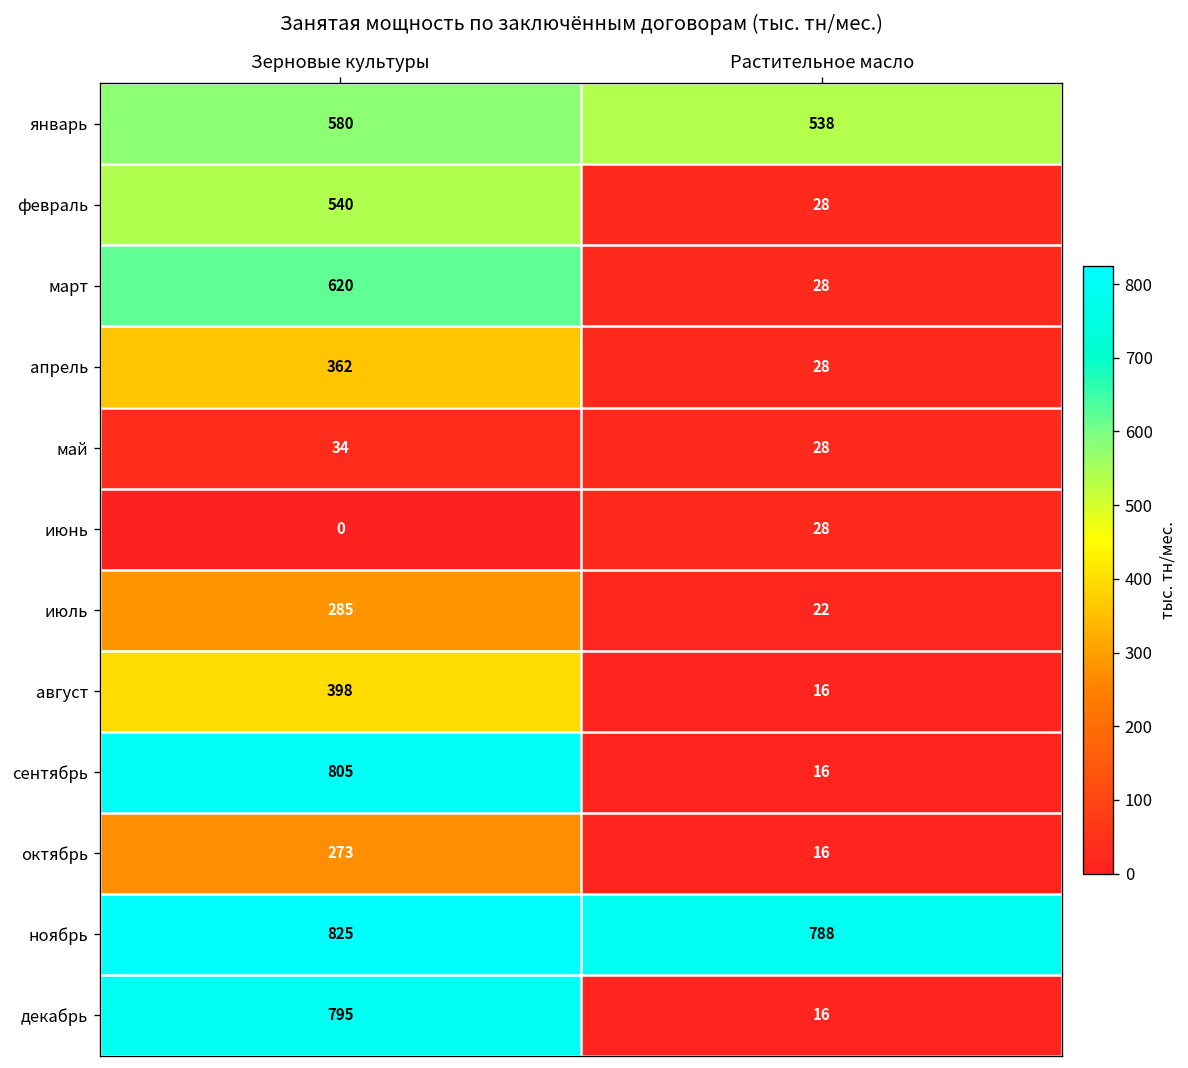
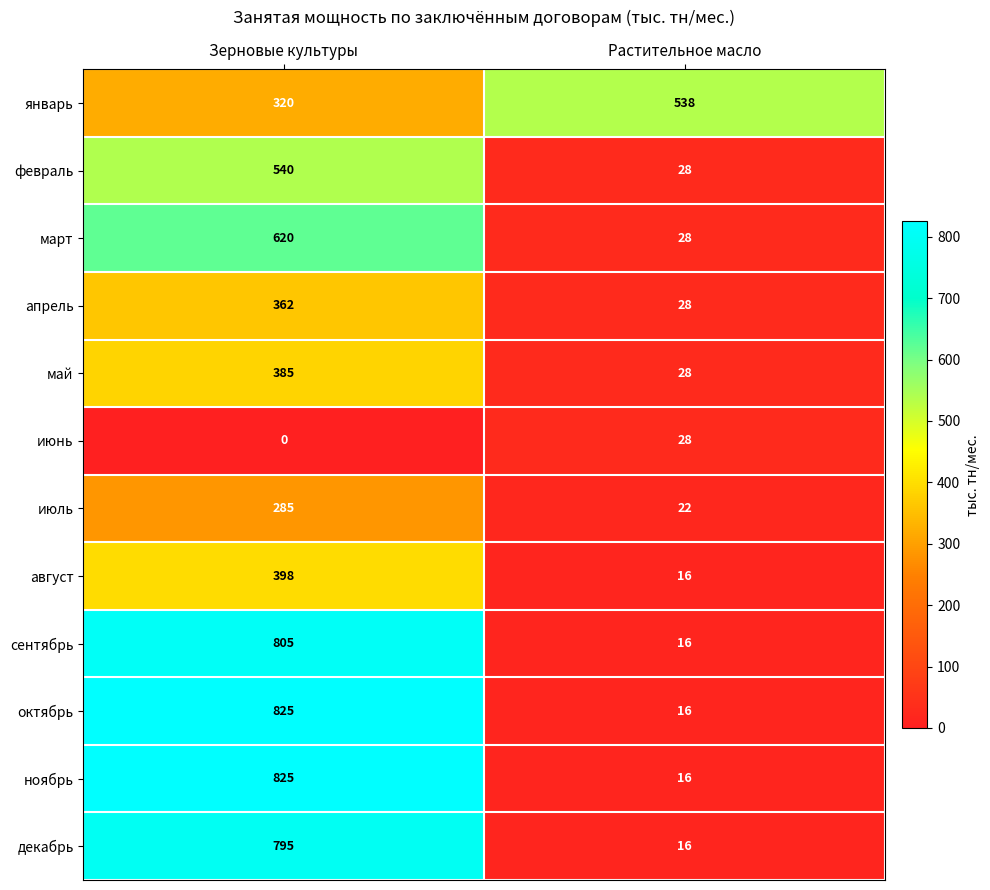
январь, Зерновые культуры: 580 -> 320
май, Зерновые культуры: 34 -> 385
октябрь, Зерновые культуры: 273 -> 825
ноябрь, Растительное масло: 788 -> 16
